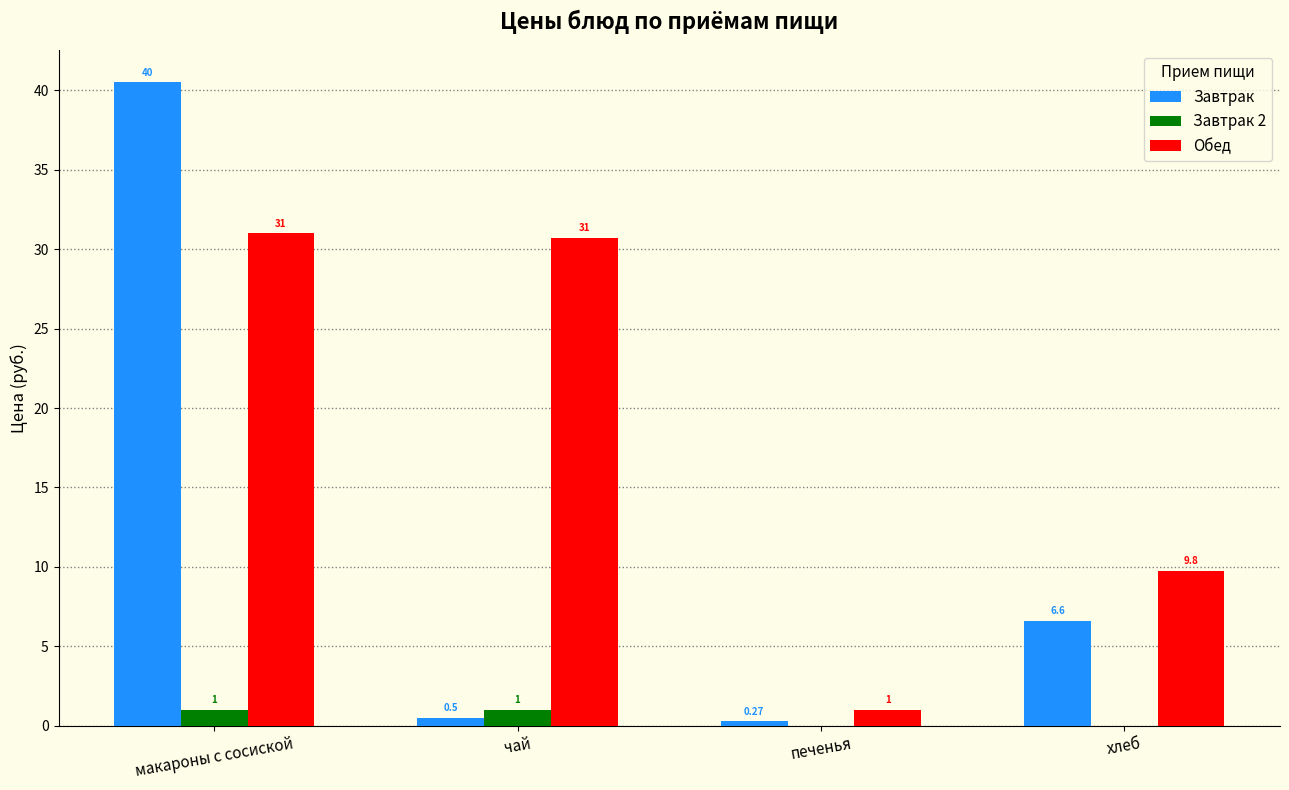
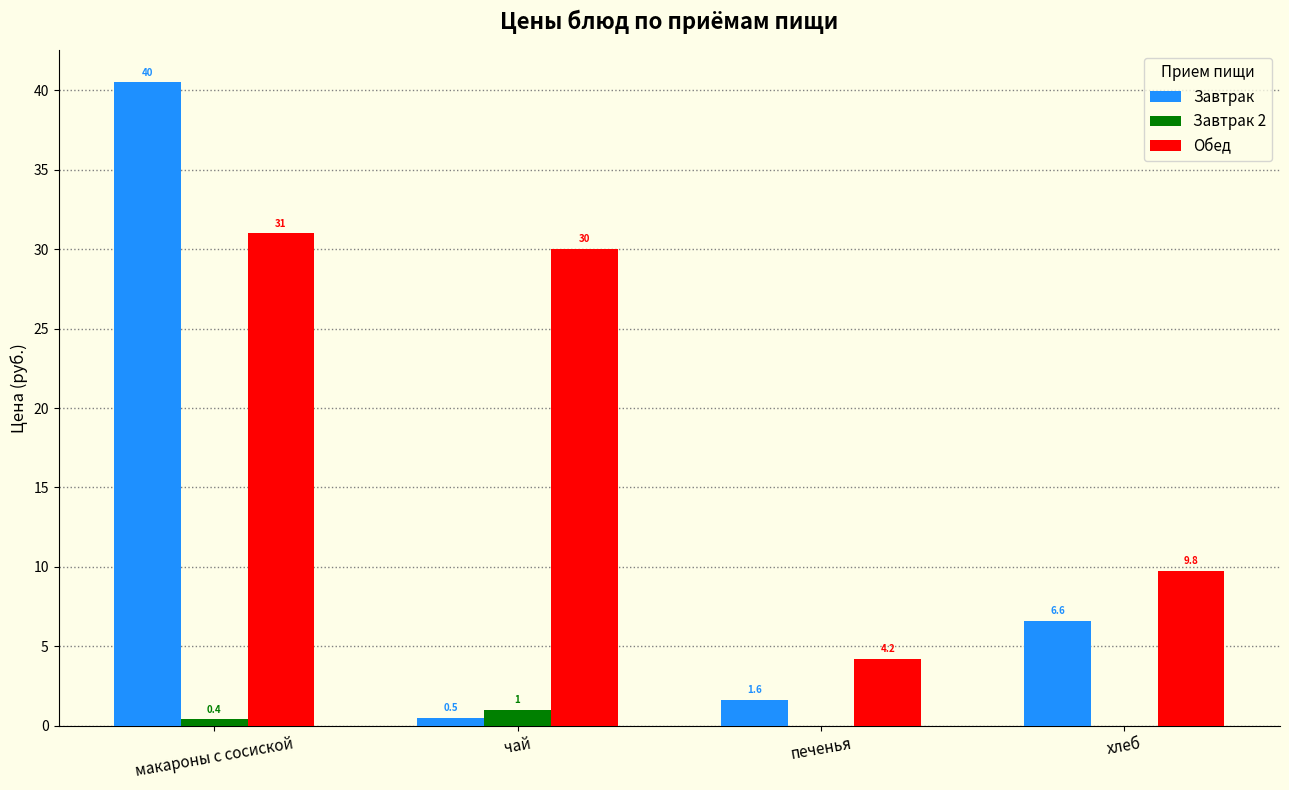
Завтрак 2, макароны с сосиской: 1 -> 0.4
Обед, чай: 31 -> 30
Завтрак, печенья: 0.27 -> 1.6
Обед, печенья: 1 -> 4.2
